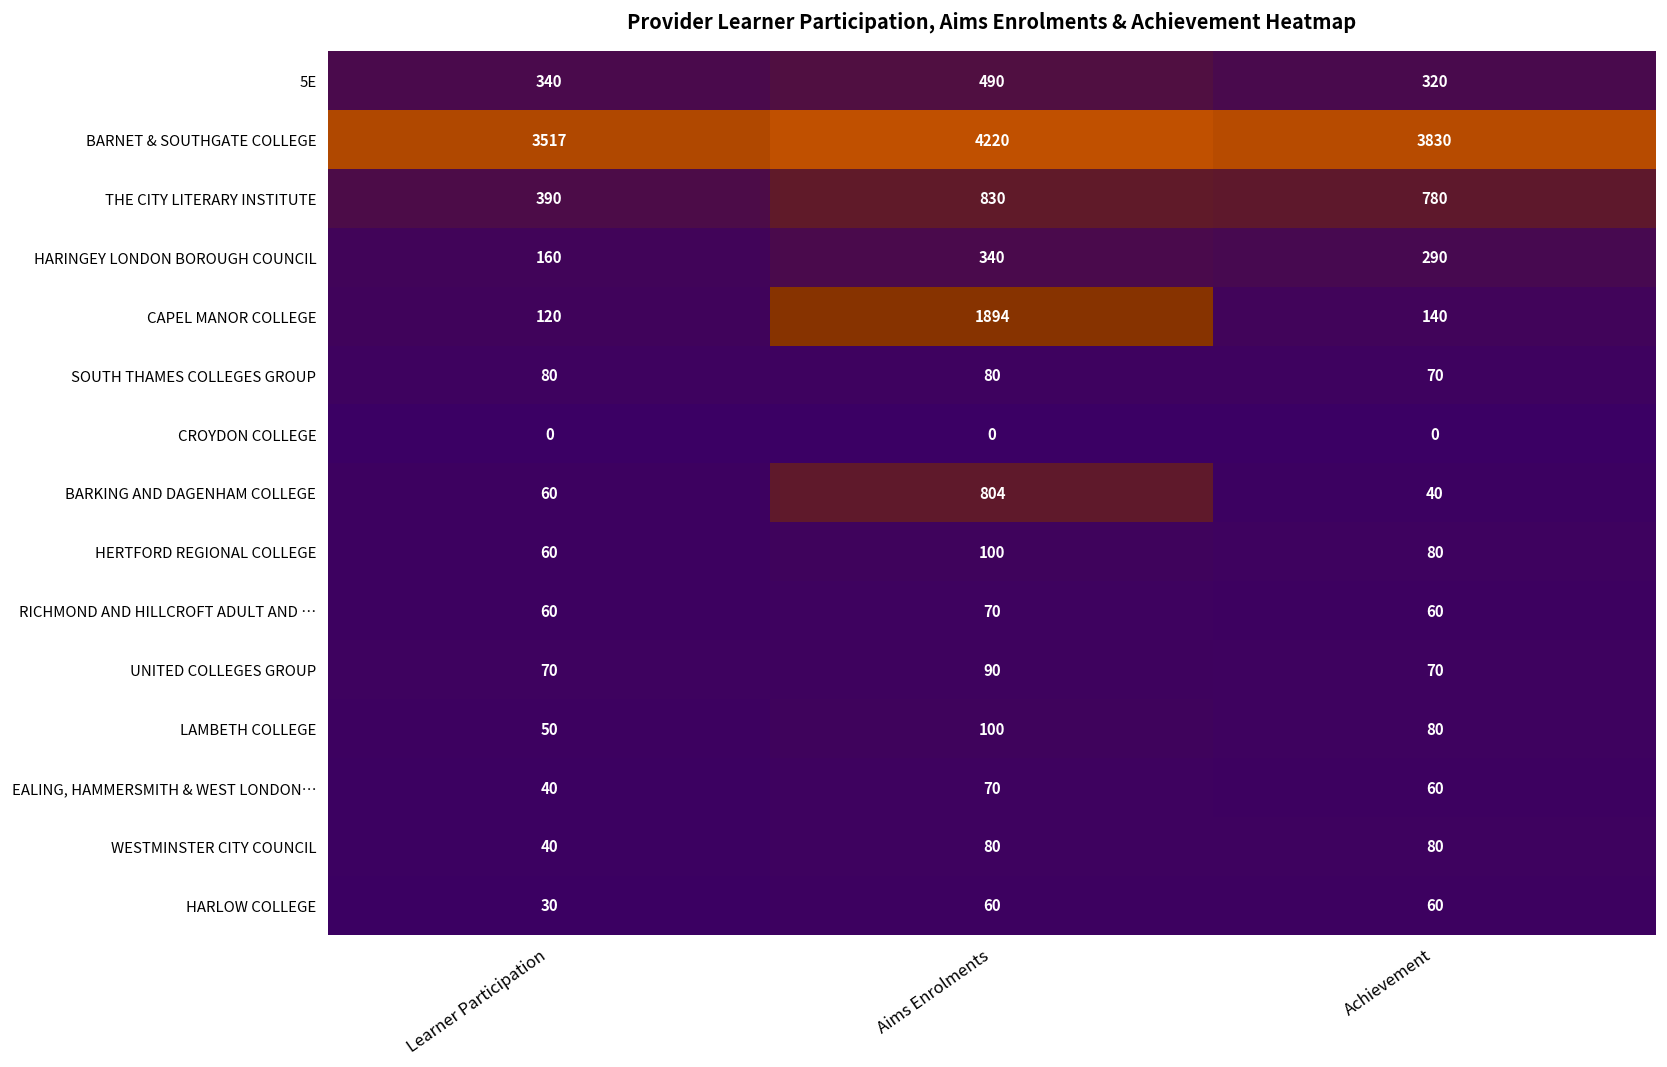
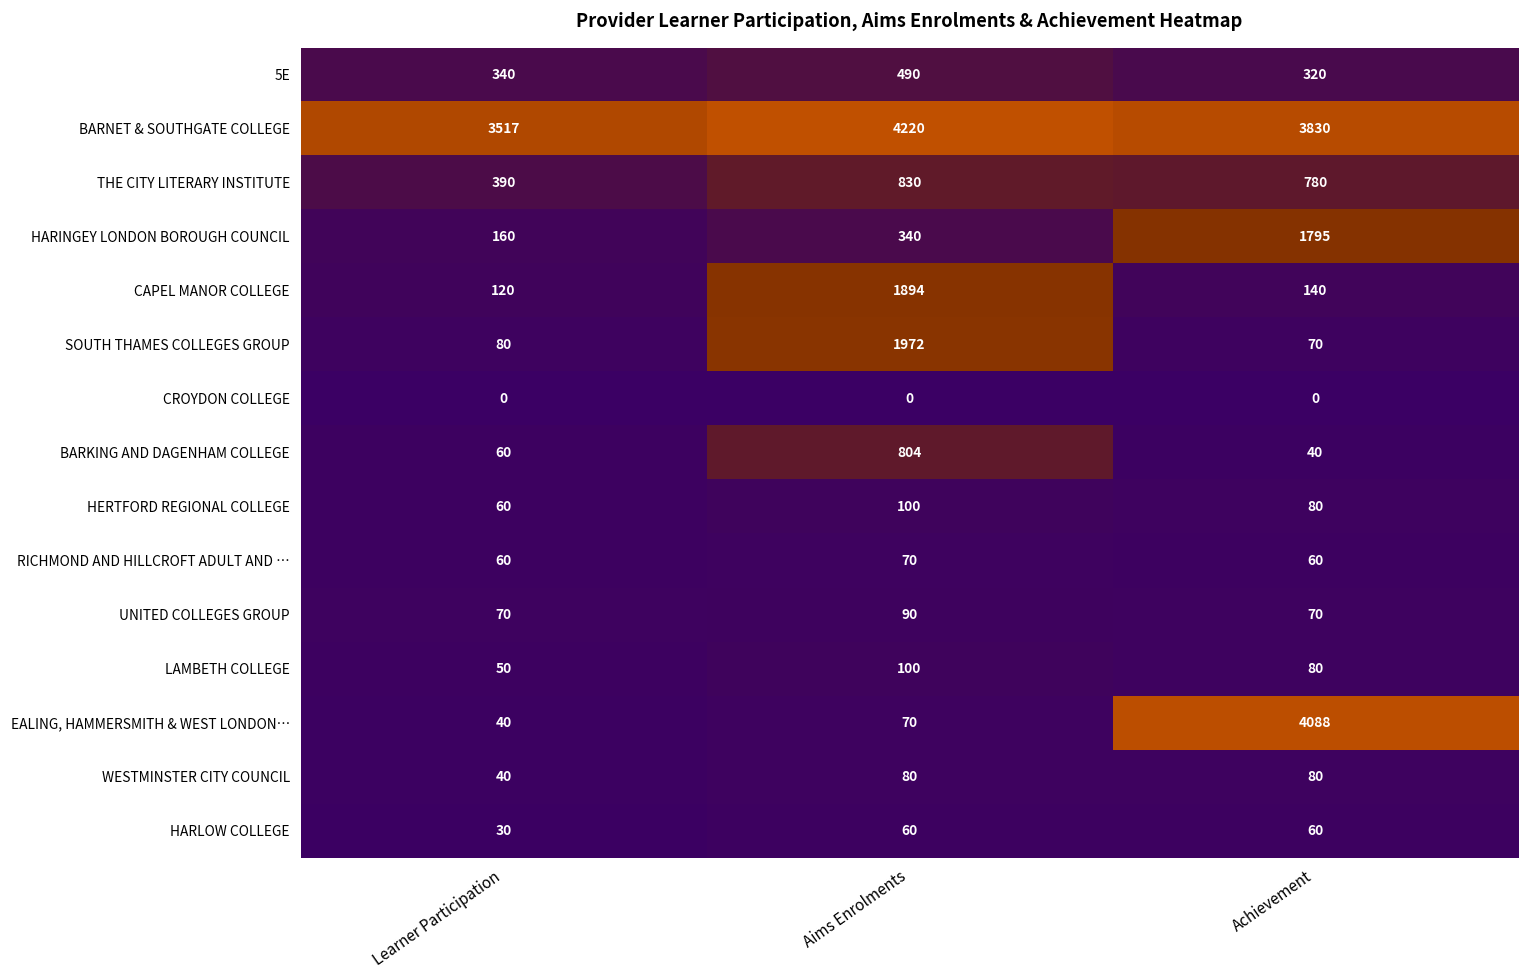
HARINGEY LONDON BOROUGH COUNCIL, Achievement: 290 -> 1795
SOUTH THAMES COLLEGES GROUP, Aims Enrolments: 80 -> 1972
EALING, HAMMERSMITH & WEST LONDON…, Achievement: 60 -> 4088
